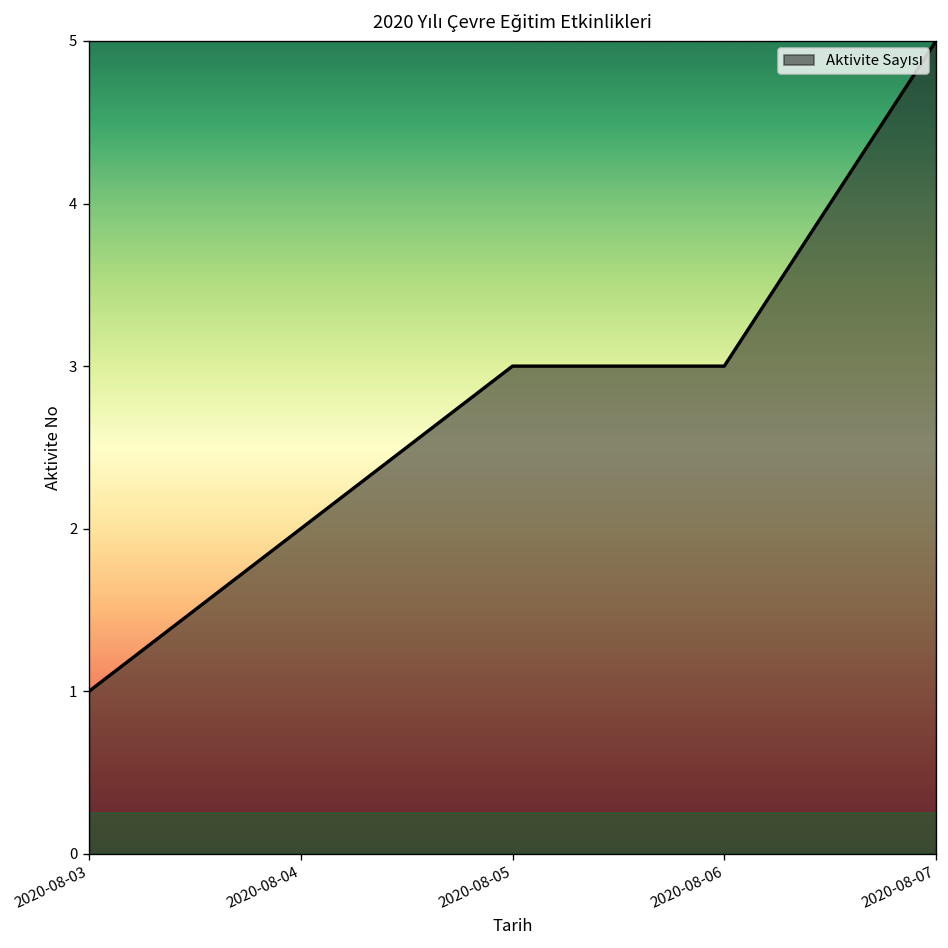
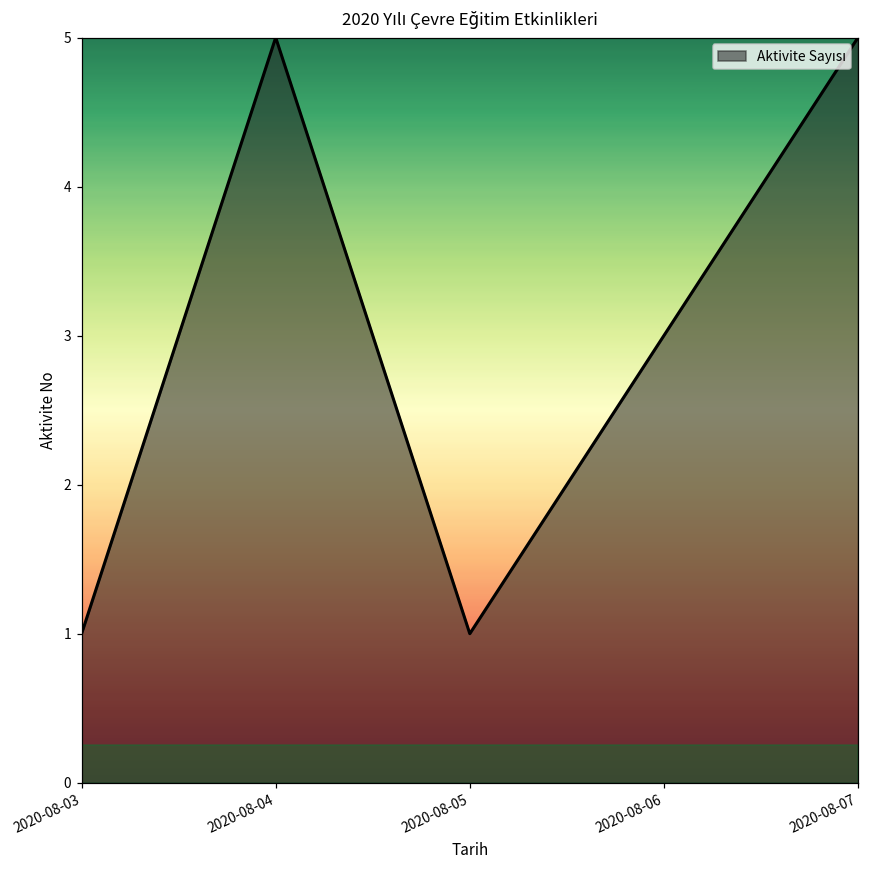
2020-08-04: 2 -> 5
2020-08-05: 3 -> 1
